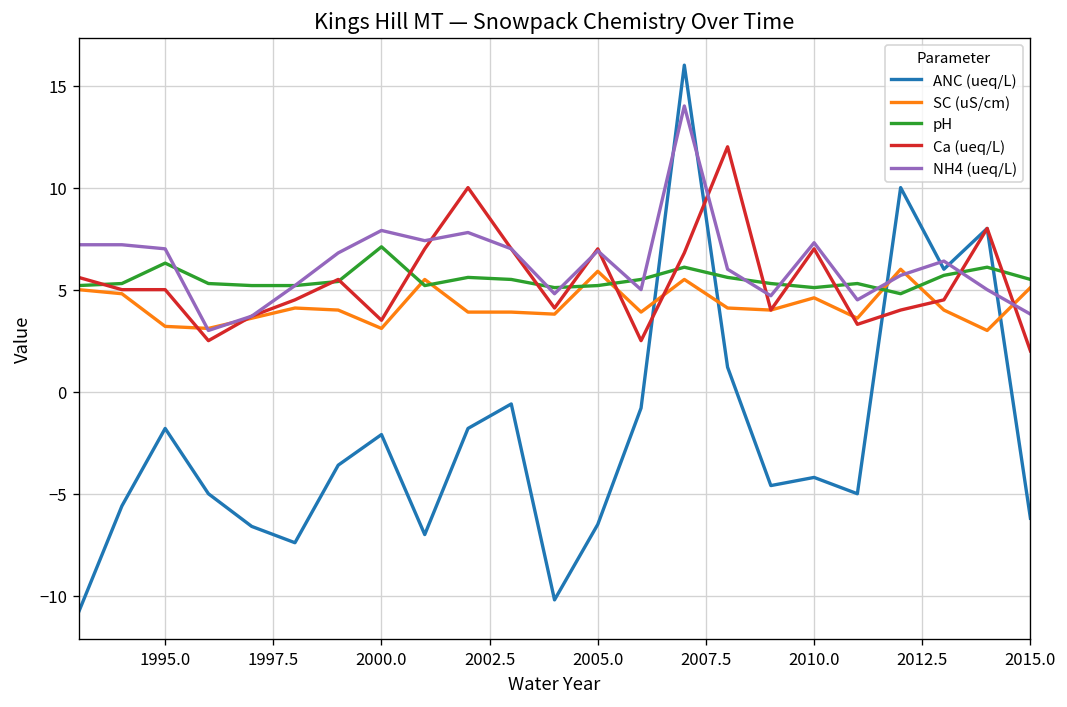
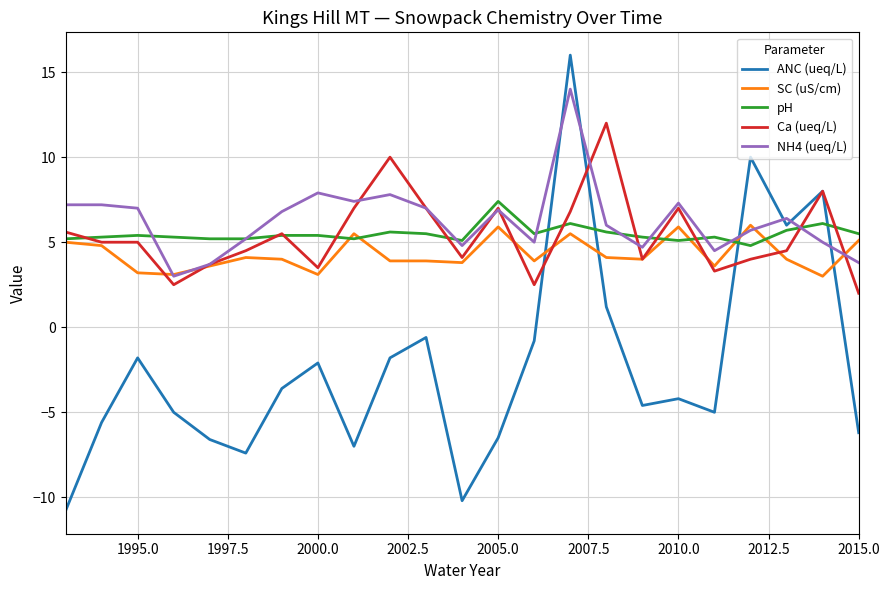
pH, 1995.0: 6.3 -> 5.4
pH, 2000.0: 7.1 -> 5.4
pH, 2005.0: 5.2 -> 7.4
SC (uS/cm), 2010.0: 4.6 -> 5.9
